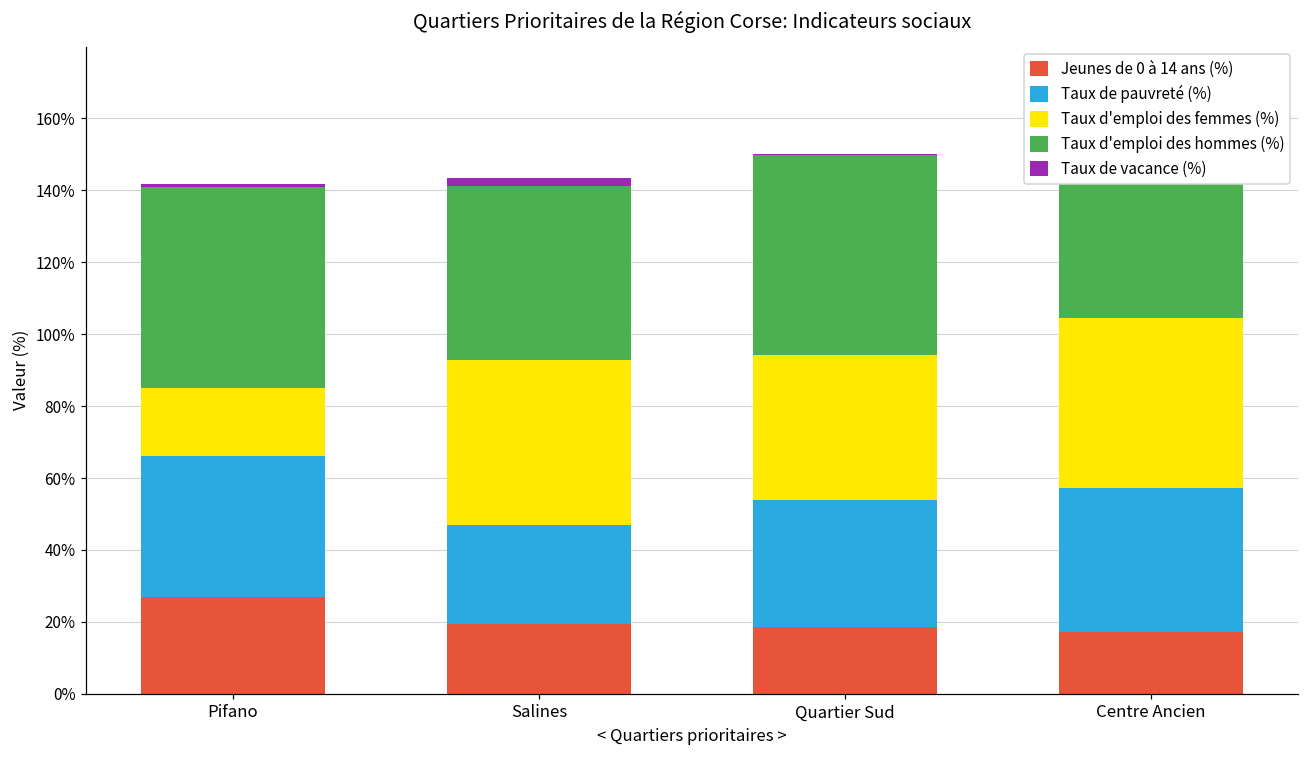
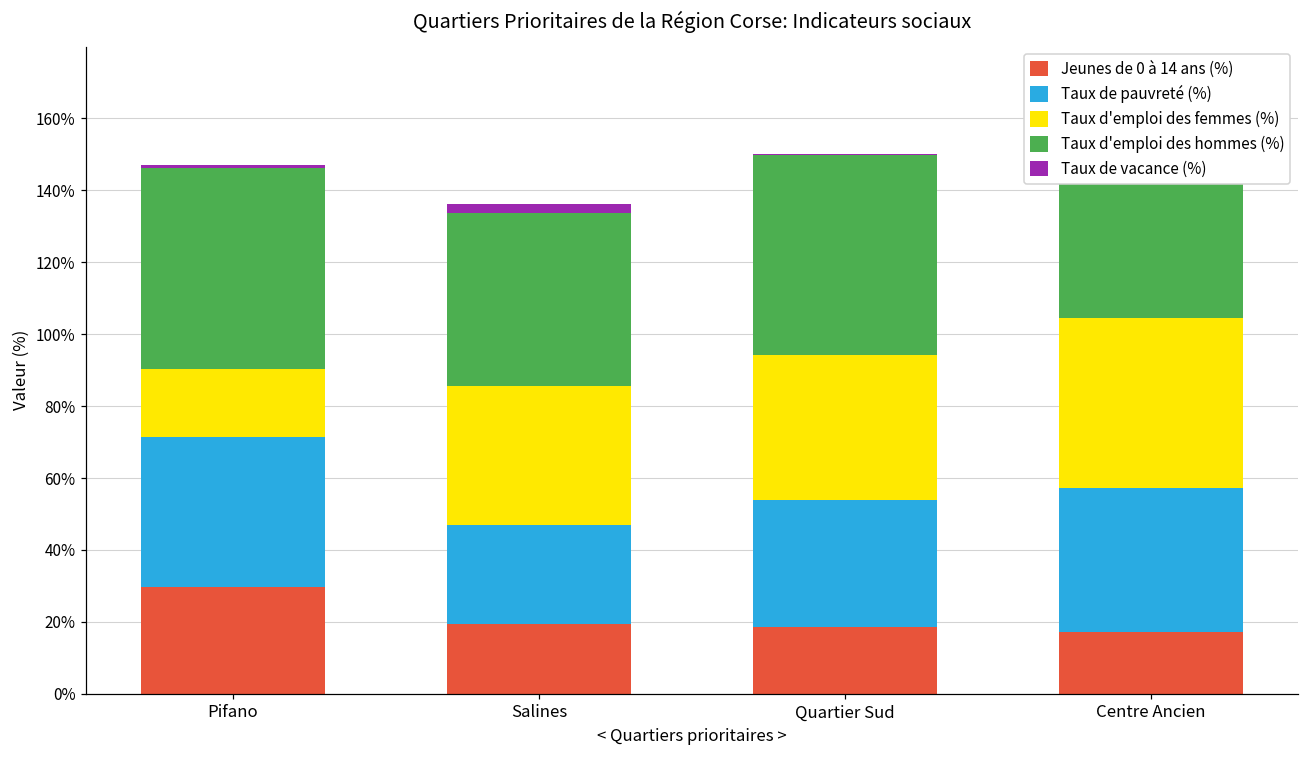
Jeunes de 0 à 14 ans (%), Pifano: 27% -> 30%
Taux de pauvreté (%), Pifano: 39% -> 42%
Taux d'emploi des femmes (%), Salines: 46% -> 39%
